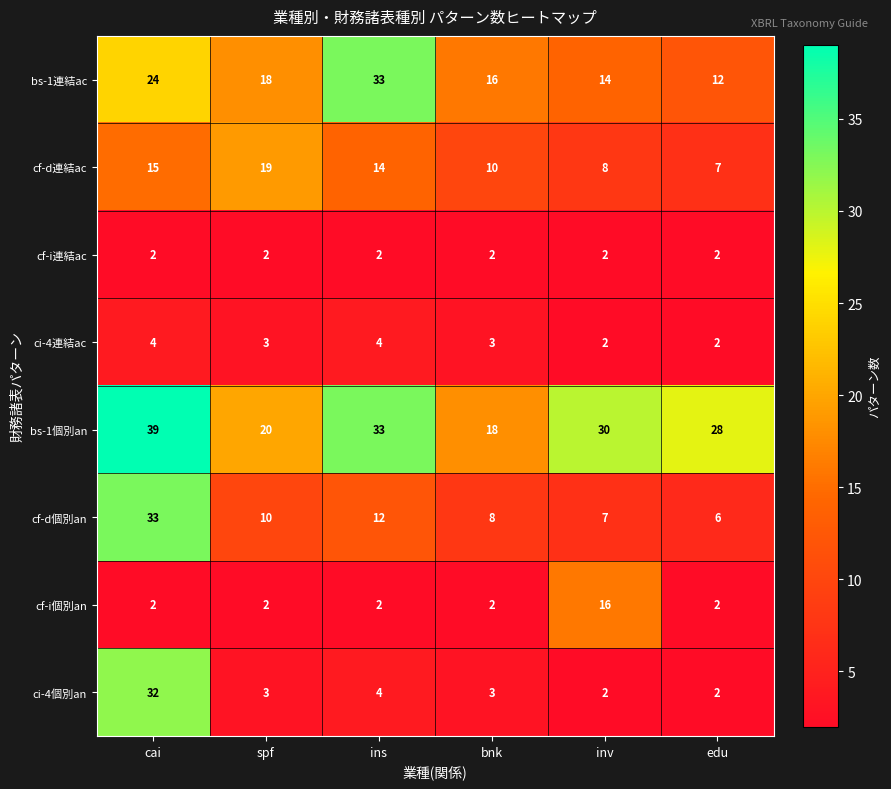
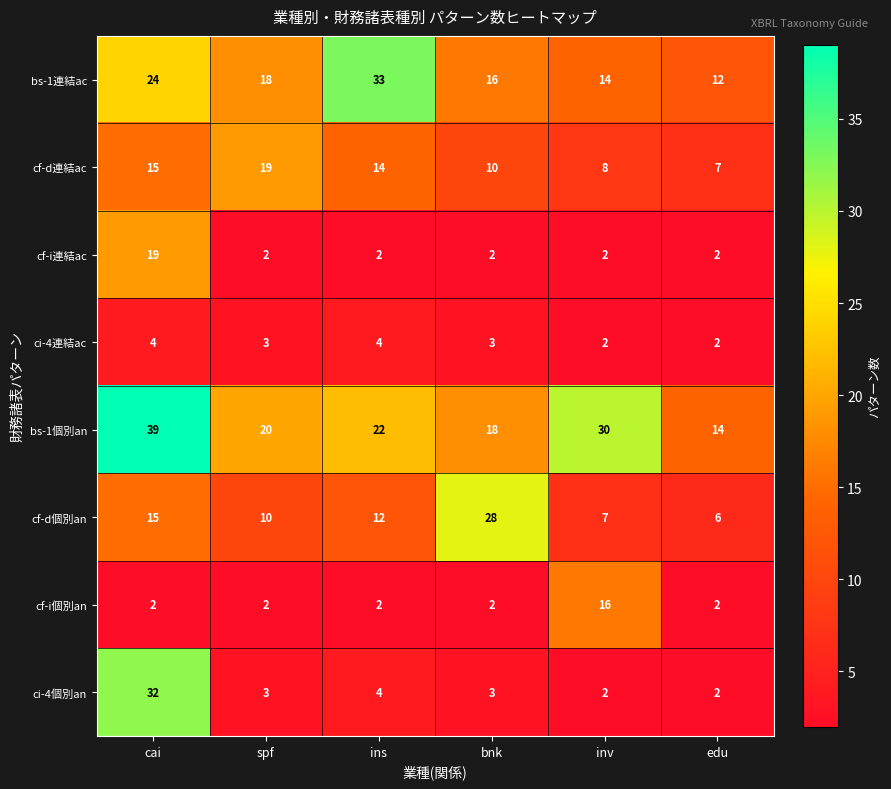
cf-i連結ac, cai: 2 -> 19
bs-1個別an, ins: 33 -> 22
bs-1個別an, edu: 28 -> 14
cf-d個別an, cai: 33 -> 15
cf-d個別an, bnk: 8 -> 28
